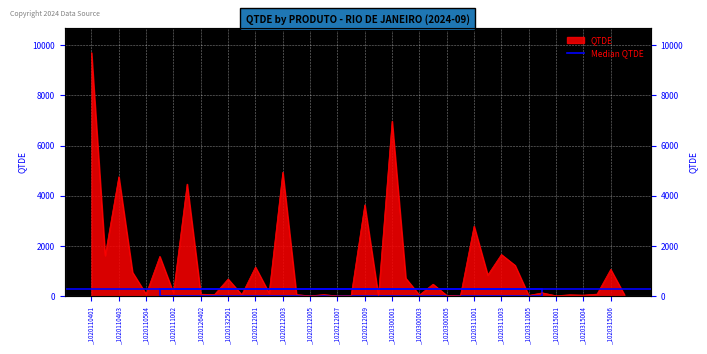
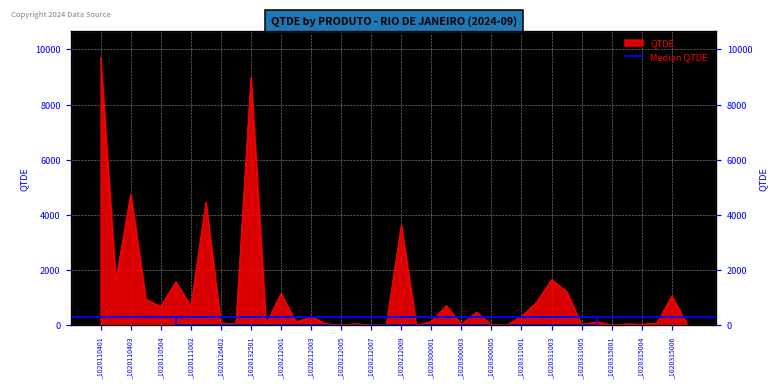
_1020110504: 100 -> 700
_1020111002: 100 -> 700
_1020132501: 700 -> 9000
_1020212003: 4900 -> 300
_1020300001: 7000 -> 100
_1020311001: 2800 -> 300
